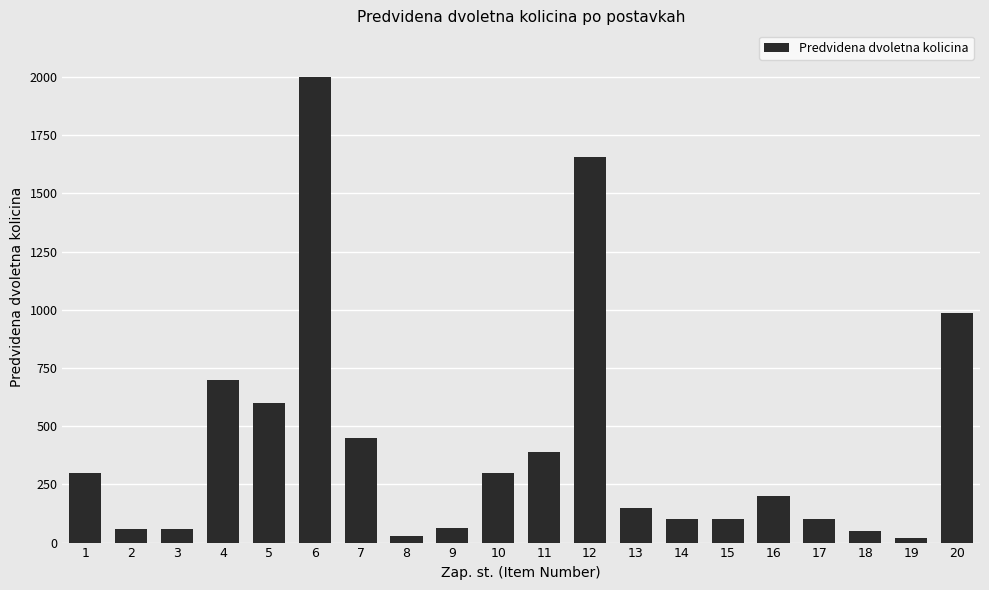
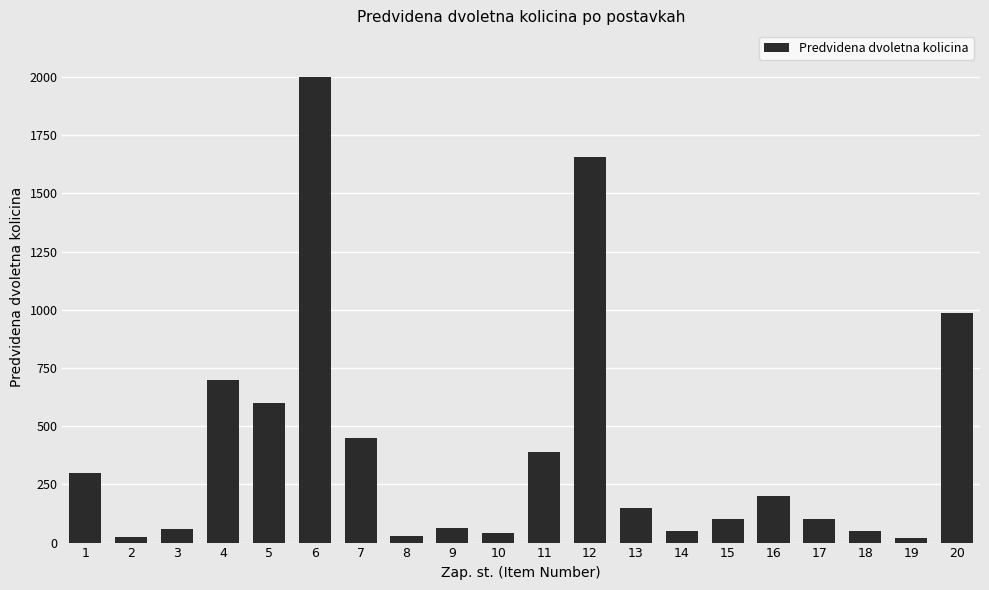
2: 60 -> 20
10: 300 -> 40
14: 100 -> 50
